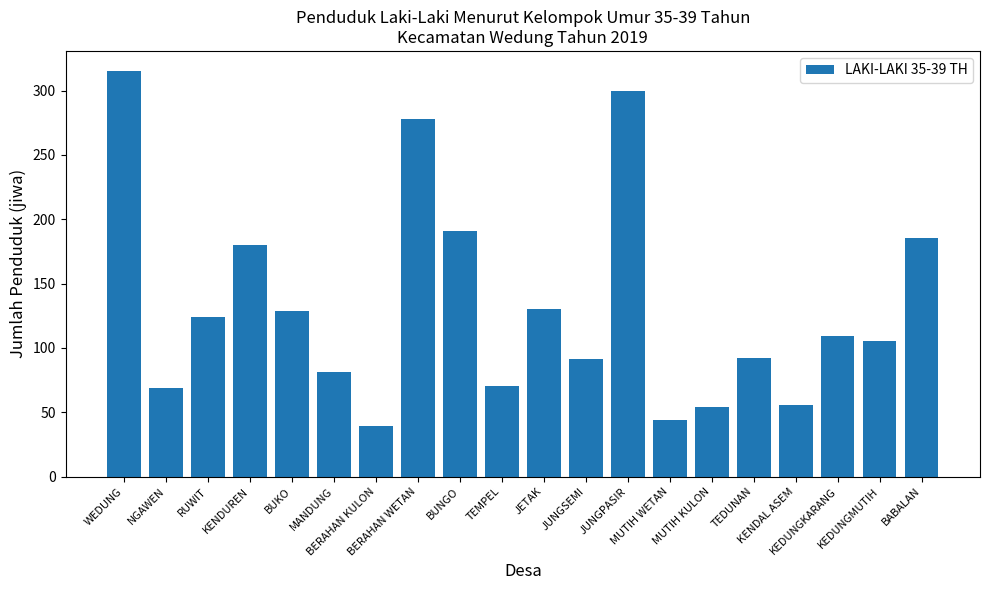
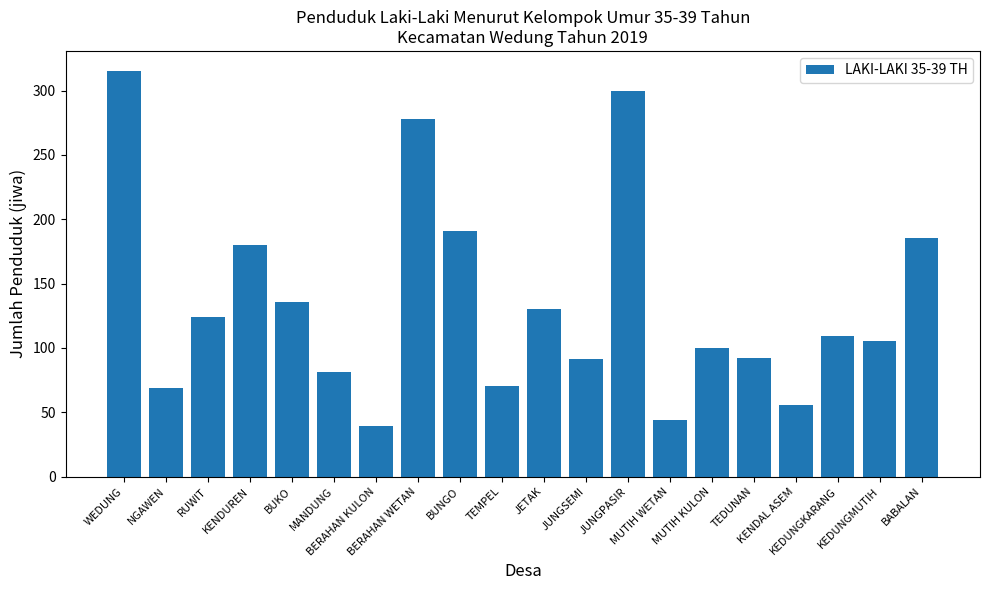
BUKO: 129 -> 136
MUTIH KULON: 54 -> 100
